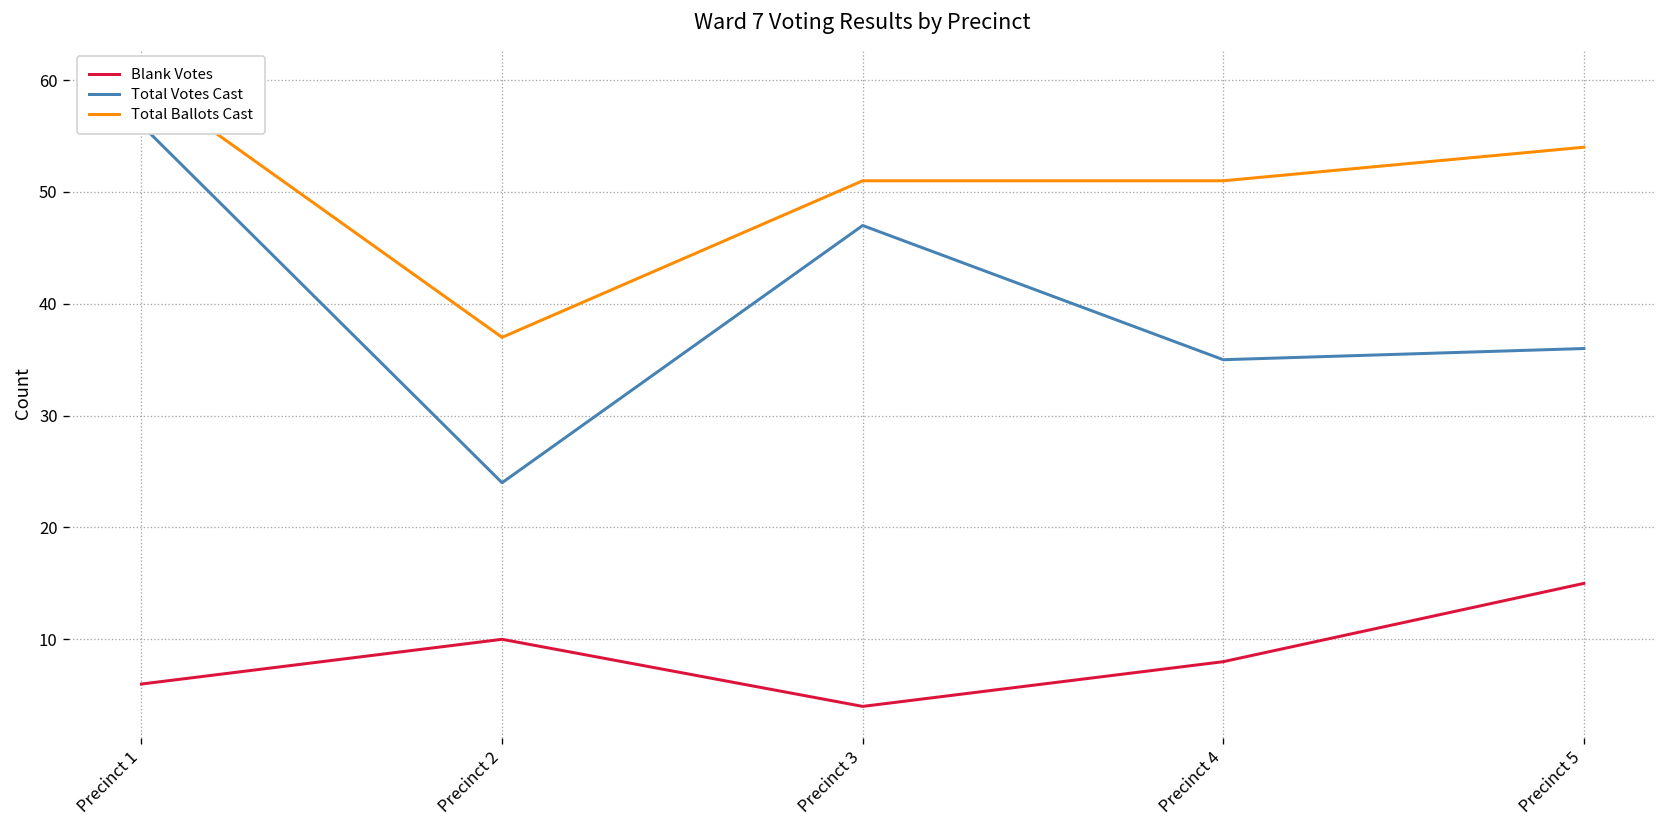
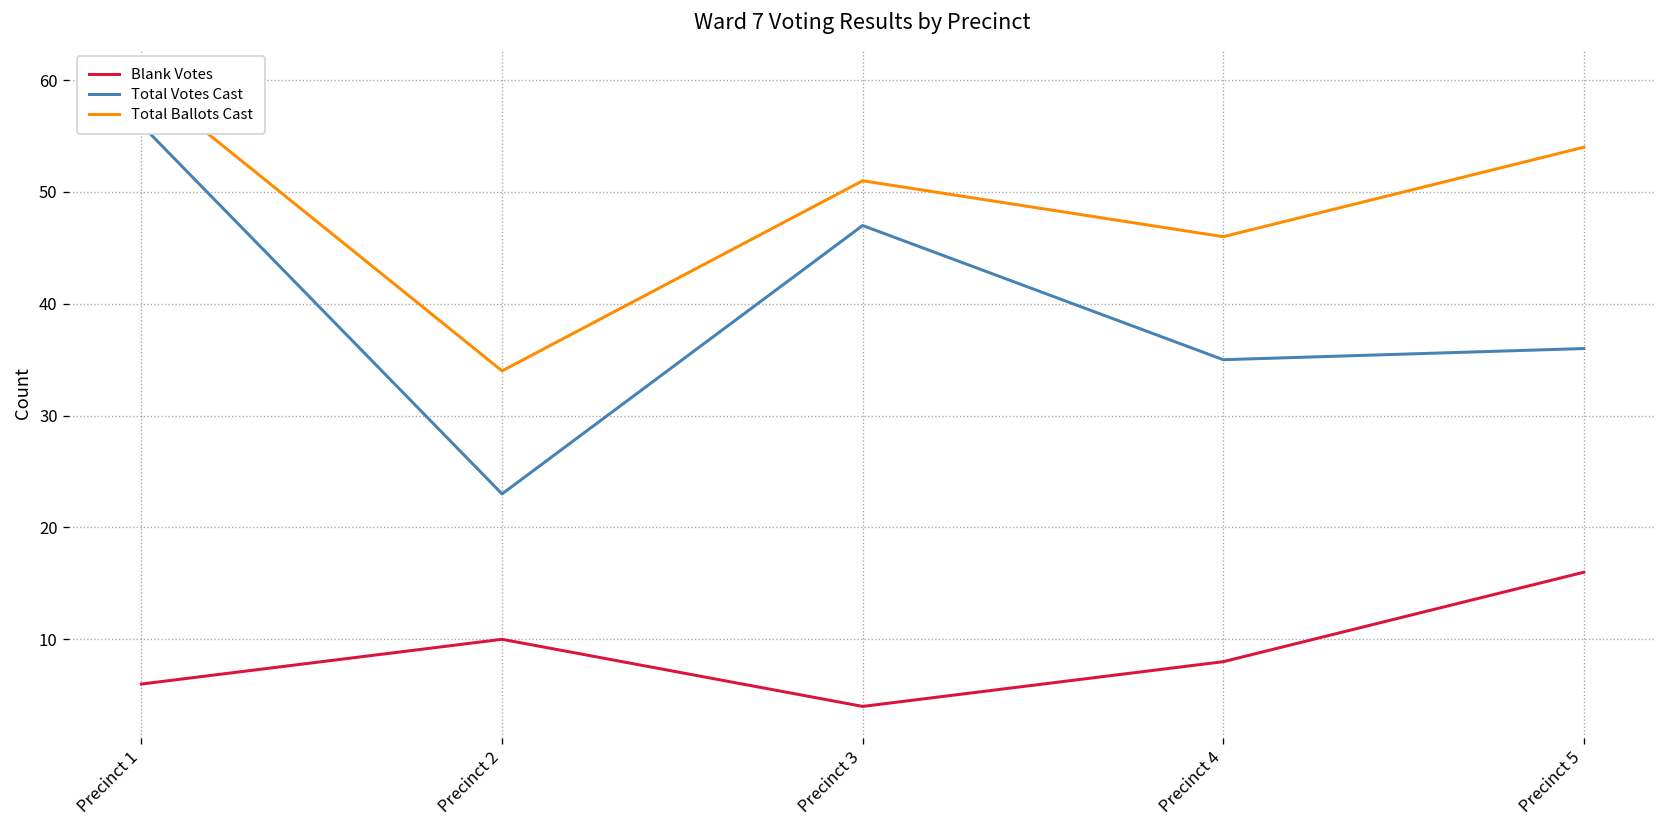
Total Votes Cast, Precinct 2: 24 -> 23
Total Ballots Cast, Precinct 2: 37 -> 34
Total Ballots Cast, Precinct 4: 51 -> 46
Blank Votes, Precinct 5: 15 -> 16
